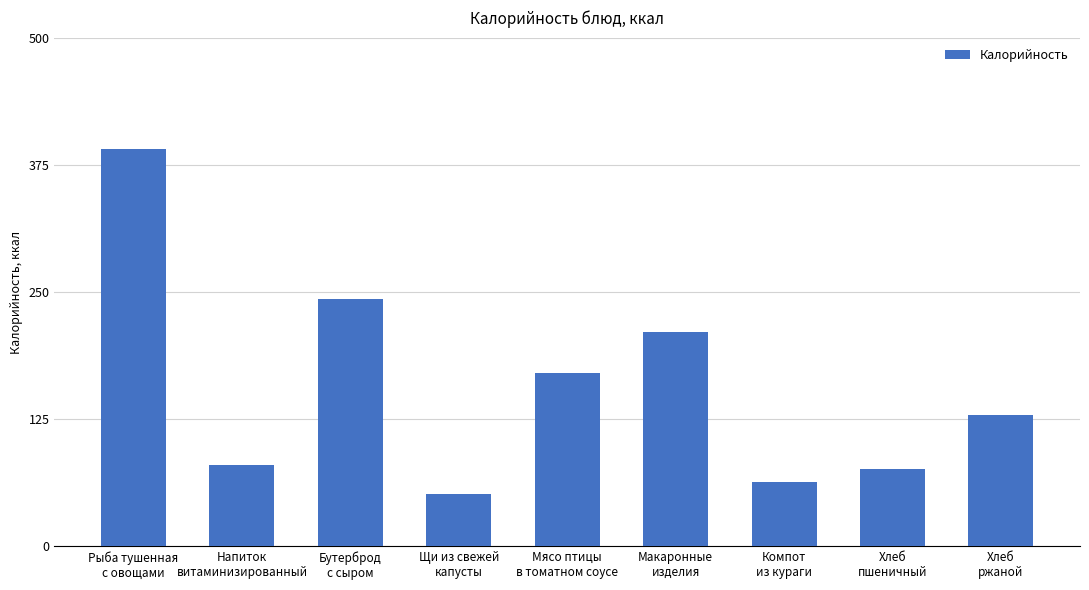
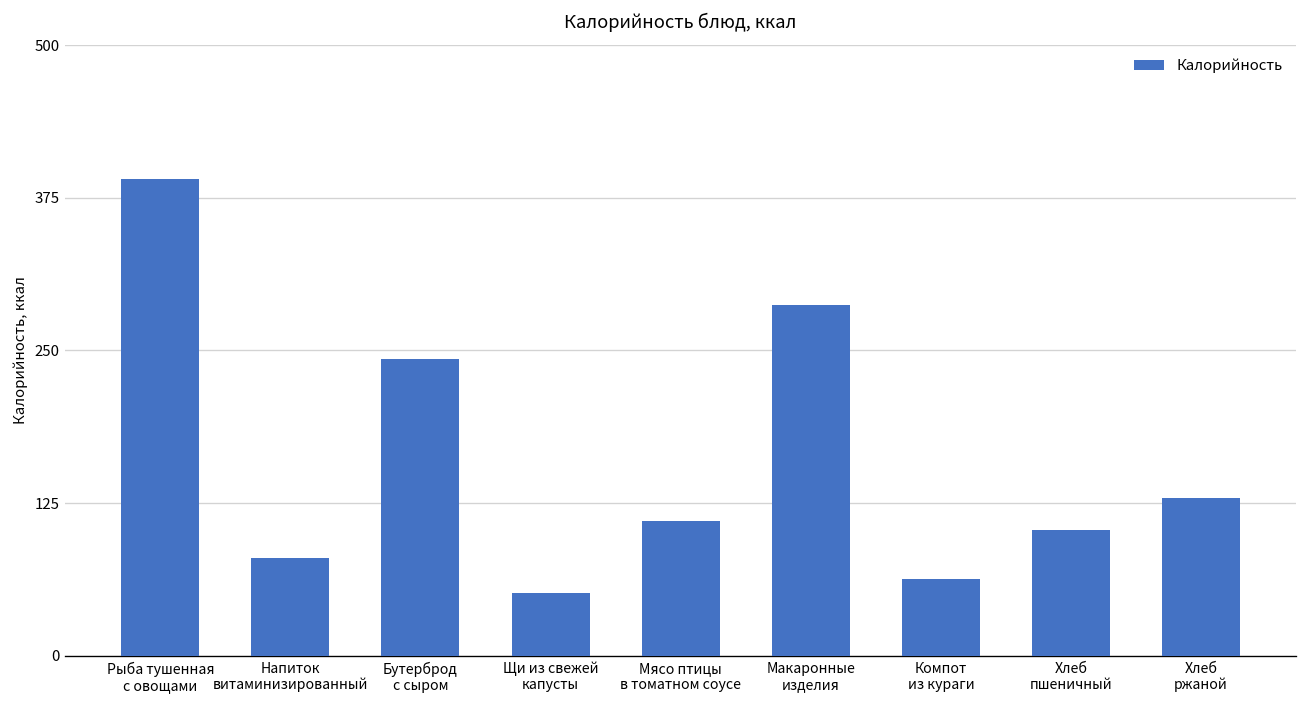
Мясо птицы в томатном соусе: 171 -> 110
Макаронные изделия: 211 -> 287
Хлеб пшеничный: 76 -> 103
